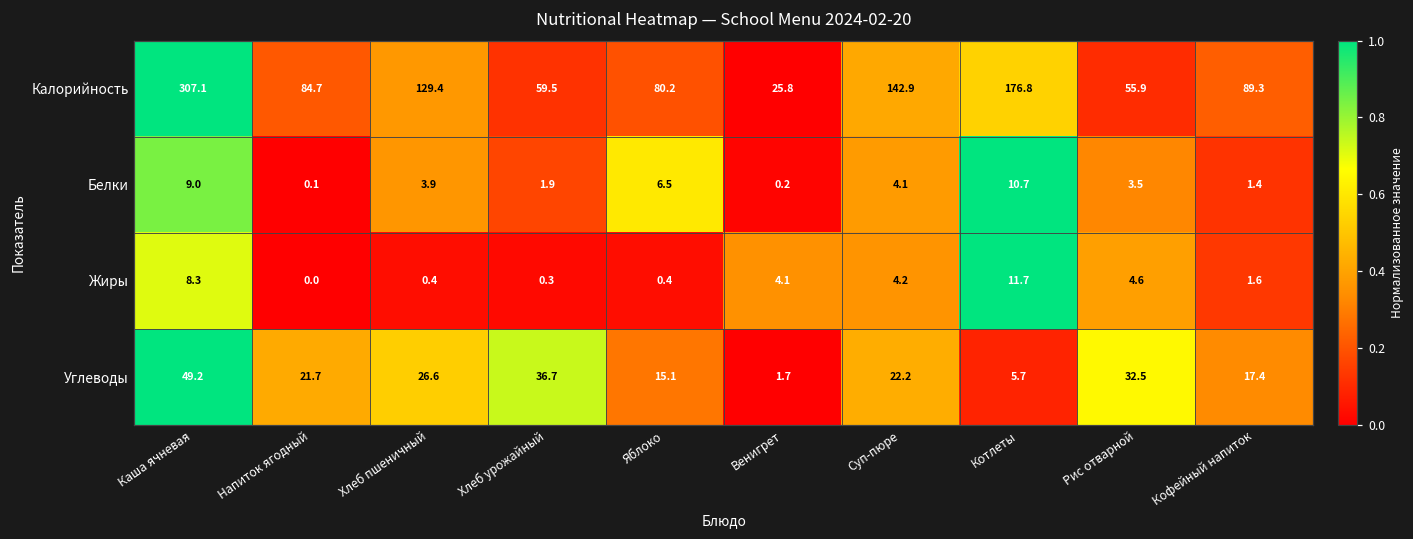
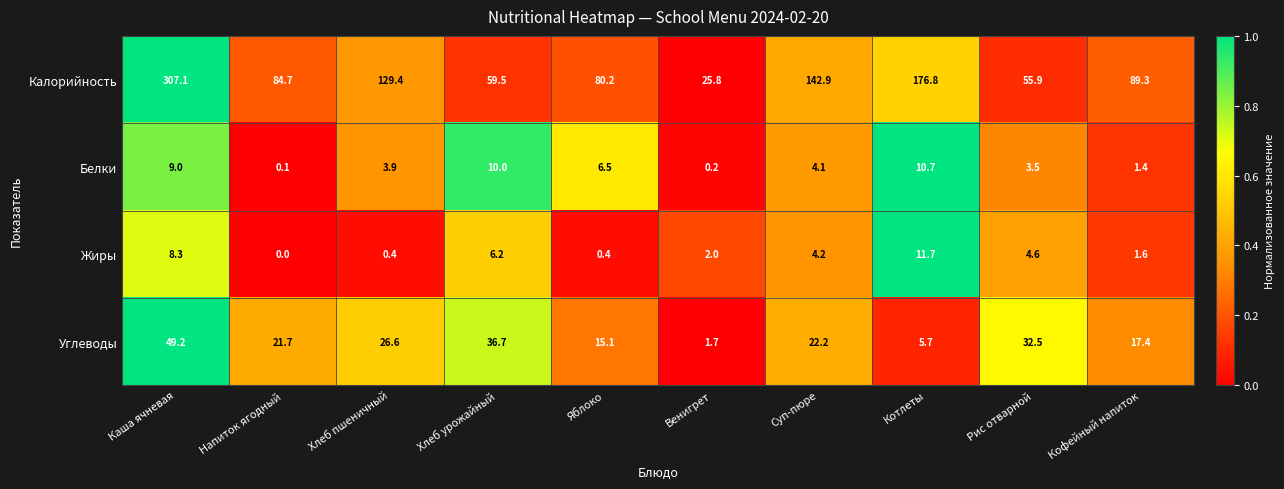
Белки, Хлеб урожайный: 1.9 -> 10.0
Жиры, Хлеб урожайный: 0.3 -> 6.2
Жиры, Венигрет: 4.1 -> 2.0
